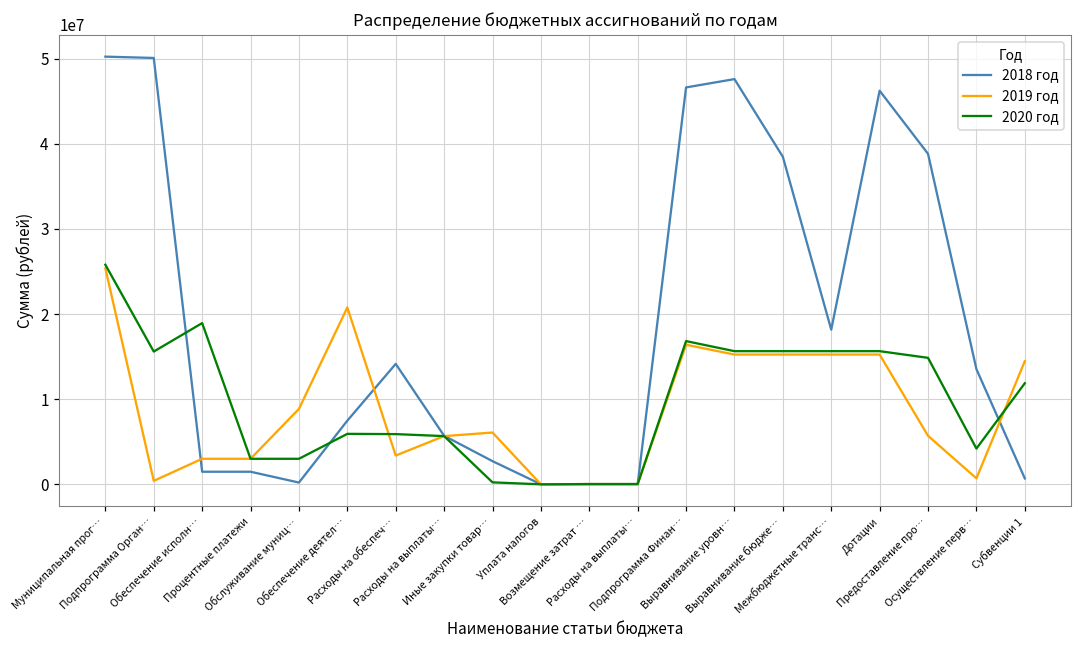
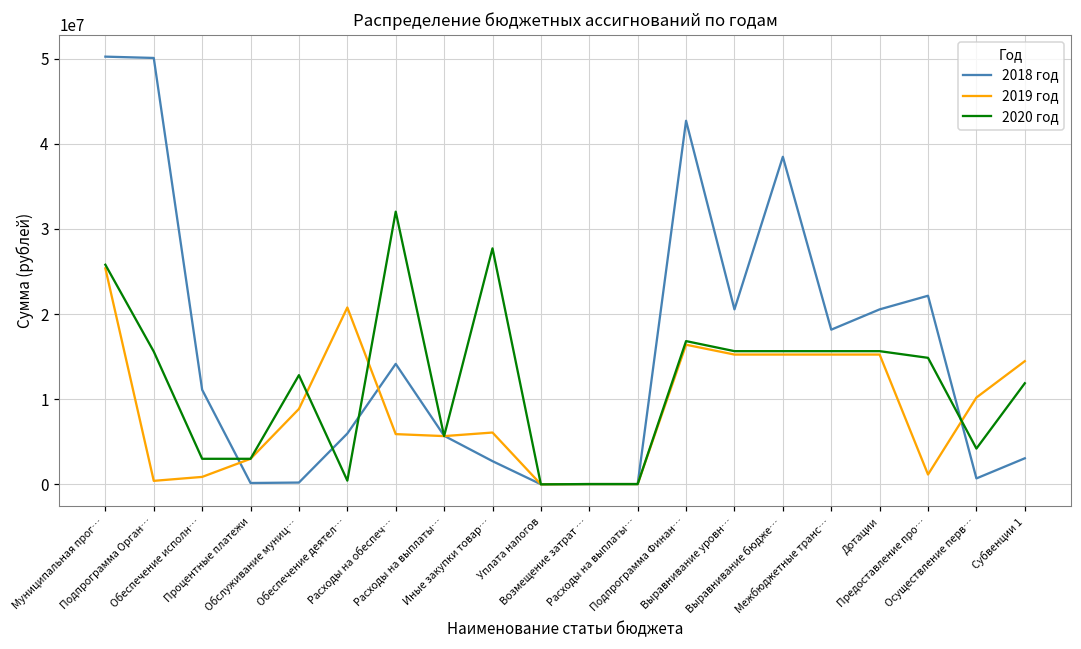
2018 год, Обеспечение исполн…: 1000000 -> 11000000
2019 год, Обеспечение исполн…: 3000000 -> 1000000
2020 год, Обеспечение исполн…: 19000000 -> 3000000
2018 год, Процентные платежи: 1000000 -> 0
2020 год, Обслуживание муниц…: 3000000 -> 13000000
2018 год, Обеспечение деятел…: 7000000 -> 6000000
2020 год, Обеспечение деятел…: 6000000 -> 0
2019 год, Расходы на обеспеч…: 3000000 -> 6000000
2020 год, Расходы на обеспеч…: 6000000 -> 32000000
2020 год, Иные закупки товар…: 0 -> 28000000
2018 год, Подпрограмма Финан…: 47000000 -> 43000000
2018 год, Выравнивание уровн…: 48000000 -> 21000000
2018 год, Дотации: 46000000 -> 21000000
2018 год, Предоставление про…: 39000000 -> 22000000
2019 год, Предоставление про…: 6000000 -> 1000000
2018 год, Осуществление перв…: 14000000 -> 1000000
2019 год, Осуществление перв…: 1000000 -> 10000000
2018 год, Субвенции 1: 1000000 -> 3000000
